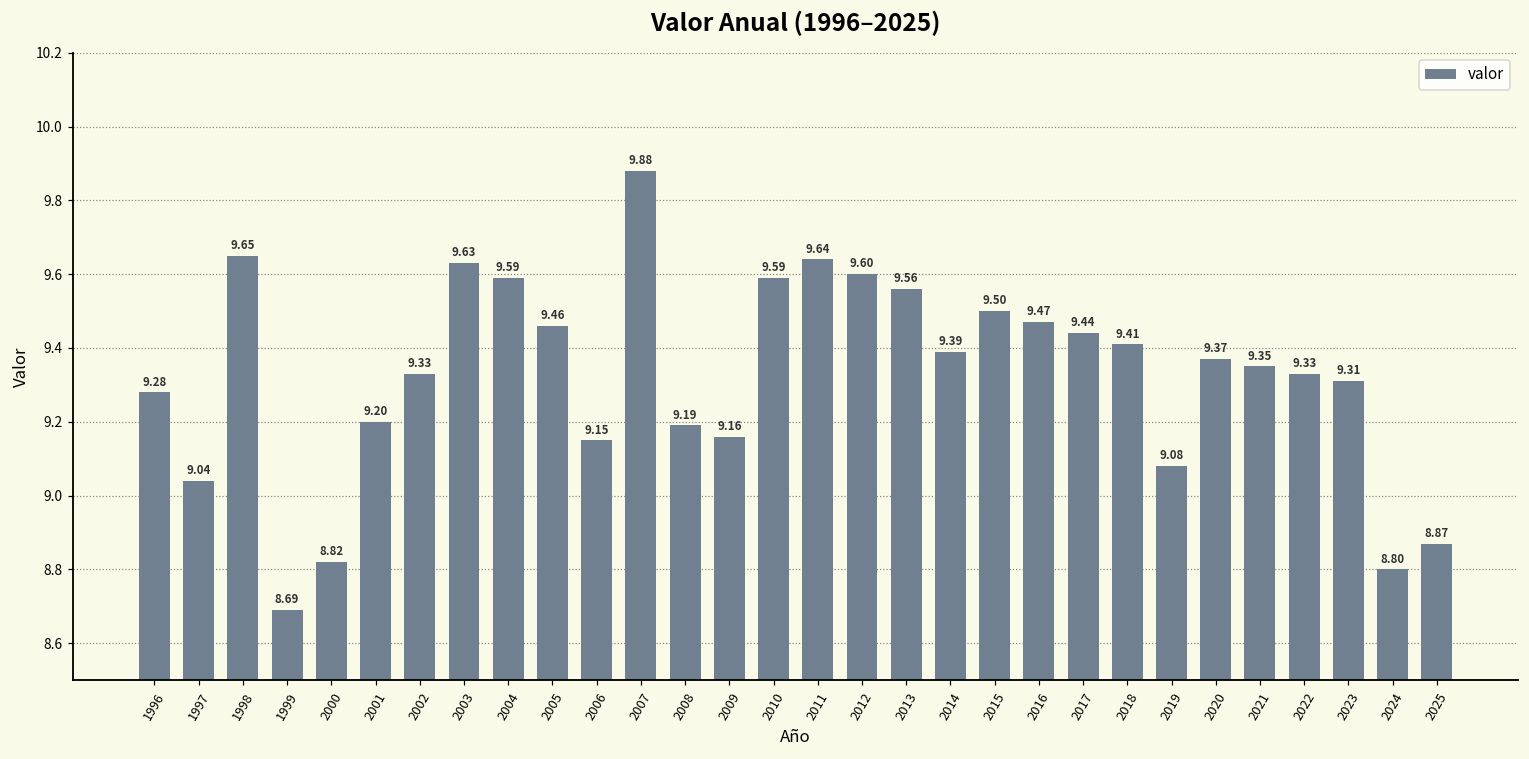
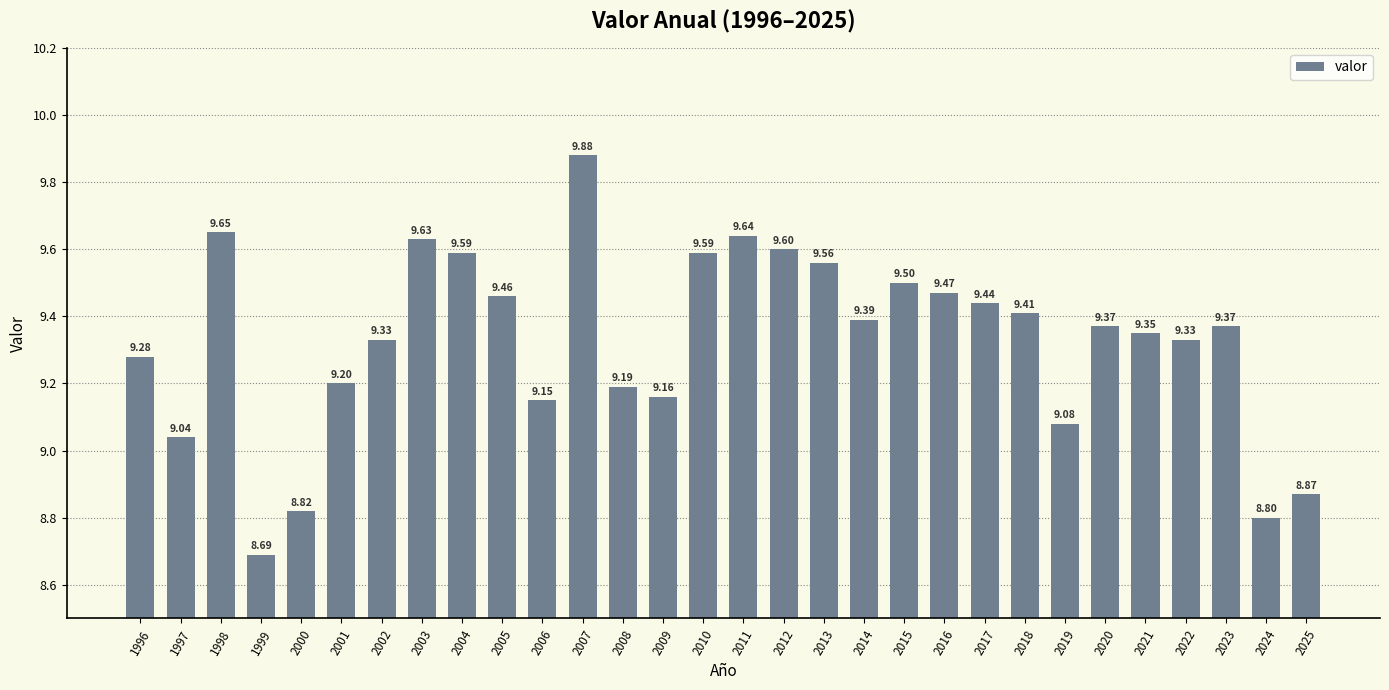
2023: 9.31 -> 9.37
